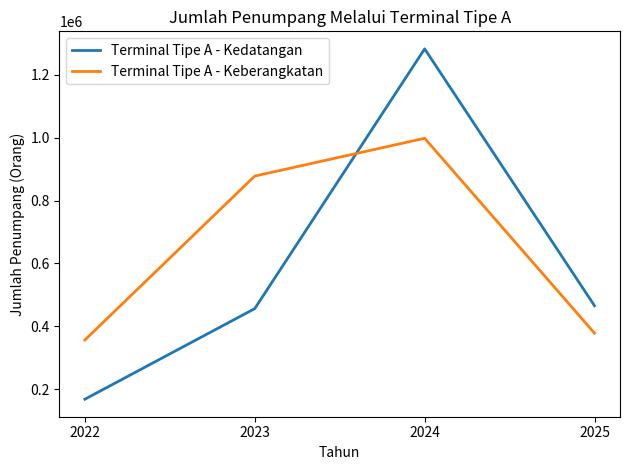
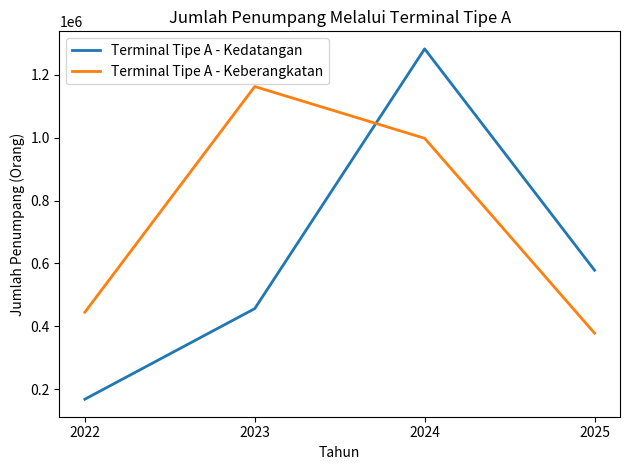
Terminal Tipe A - Keberangkatan, 2022: 360000 -> 450000
Terminal Tipe A - Keberangkatan, 2023: 880000 -> 1160000
Terminal Tipe A - Kedatangan, 2025: 470000 -> 580000
